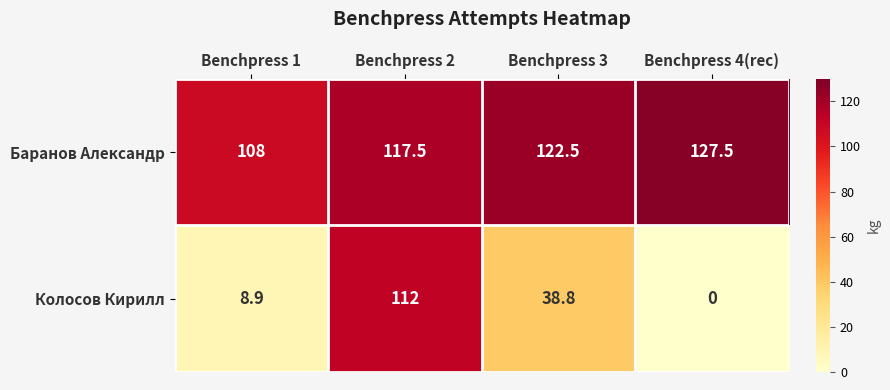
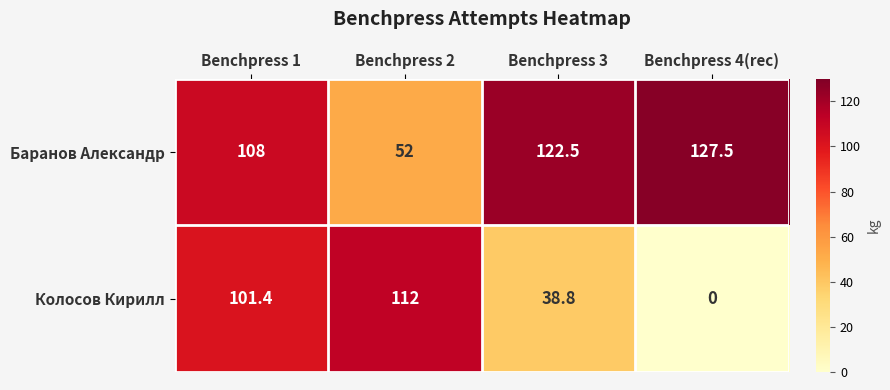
Баранов Александр, Benchpress 2: 117.5 -> 52
Колосов Кирилл, Benchpress 1: 8.9 -> 101.4
